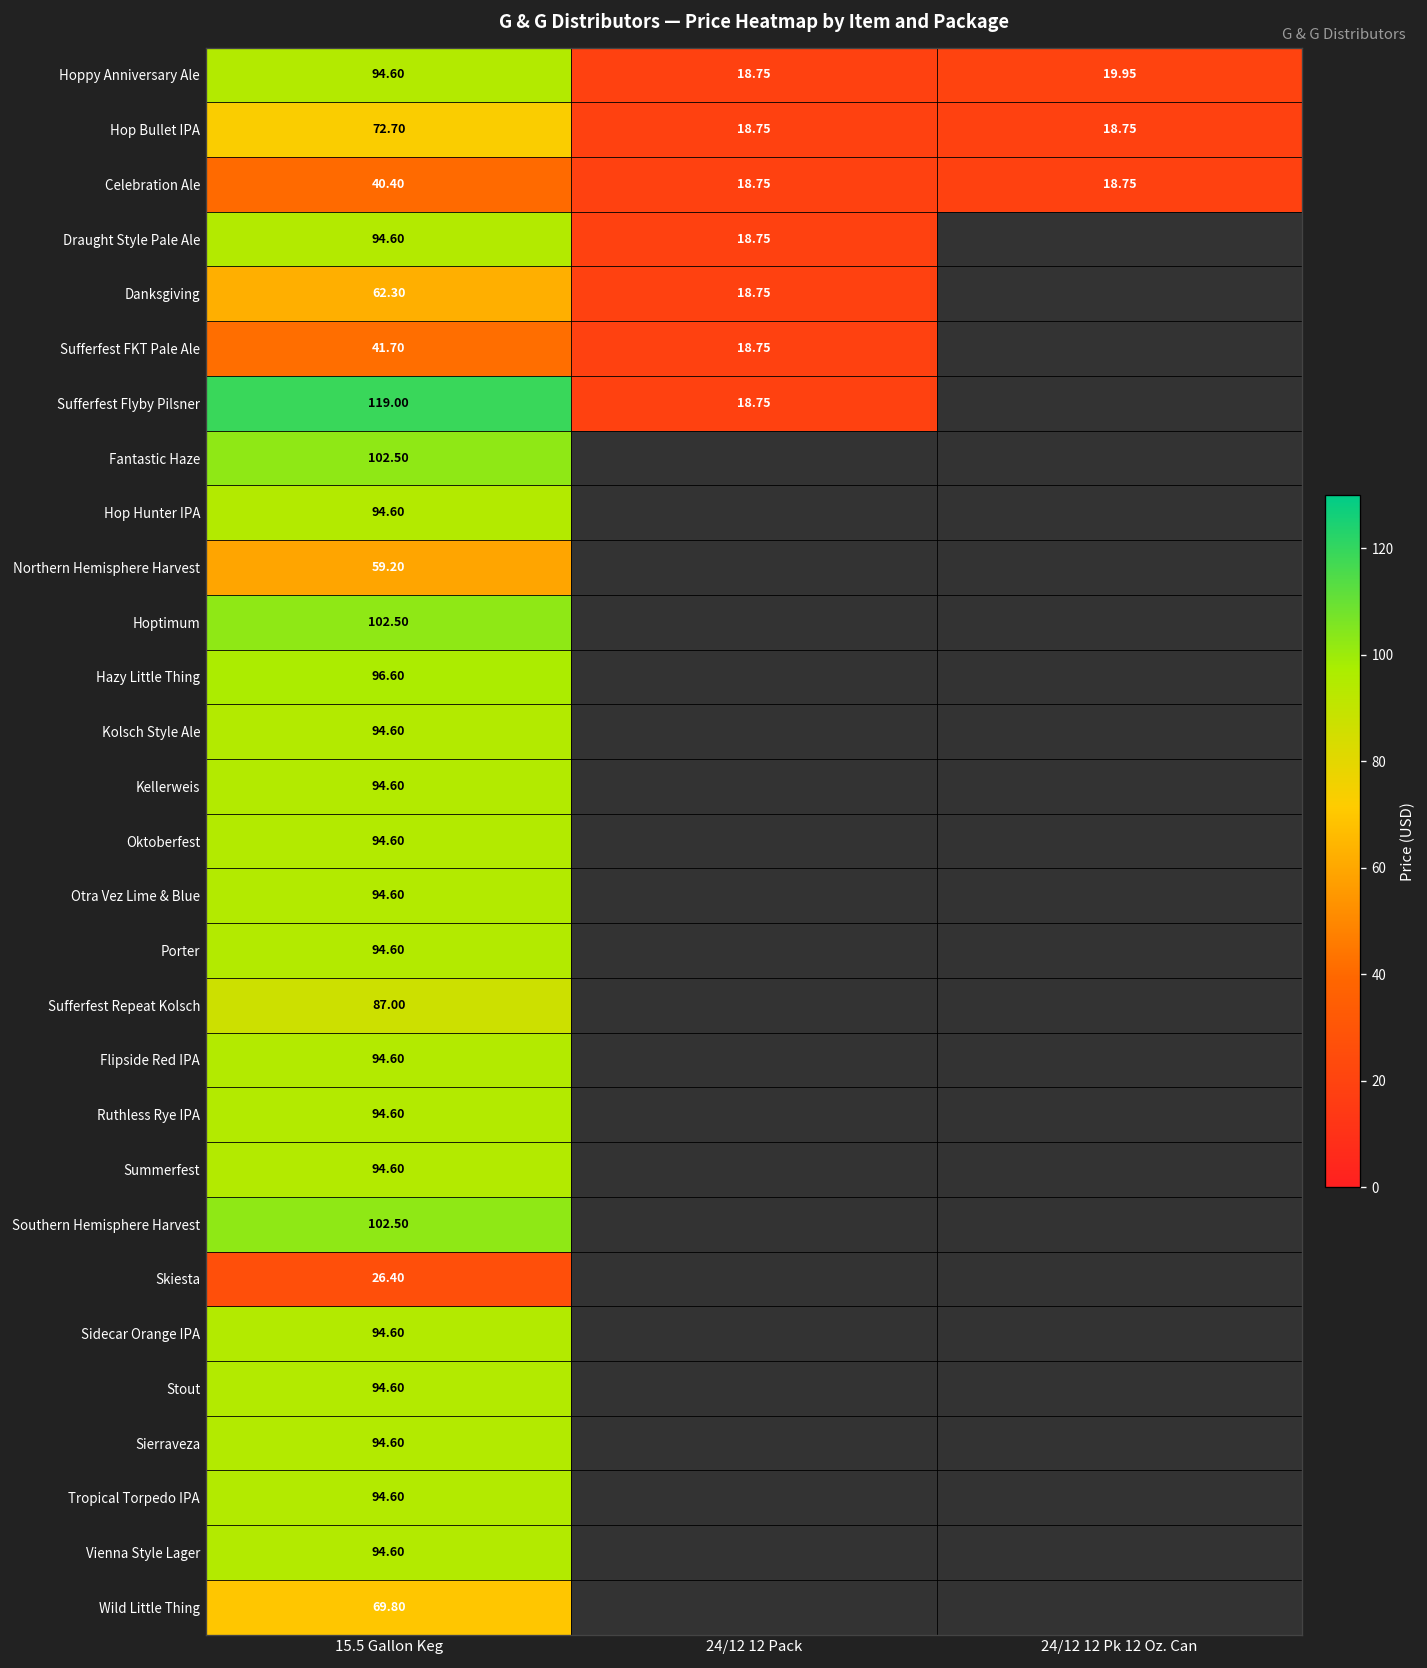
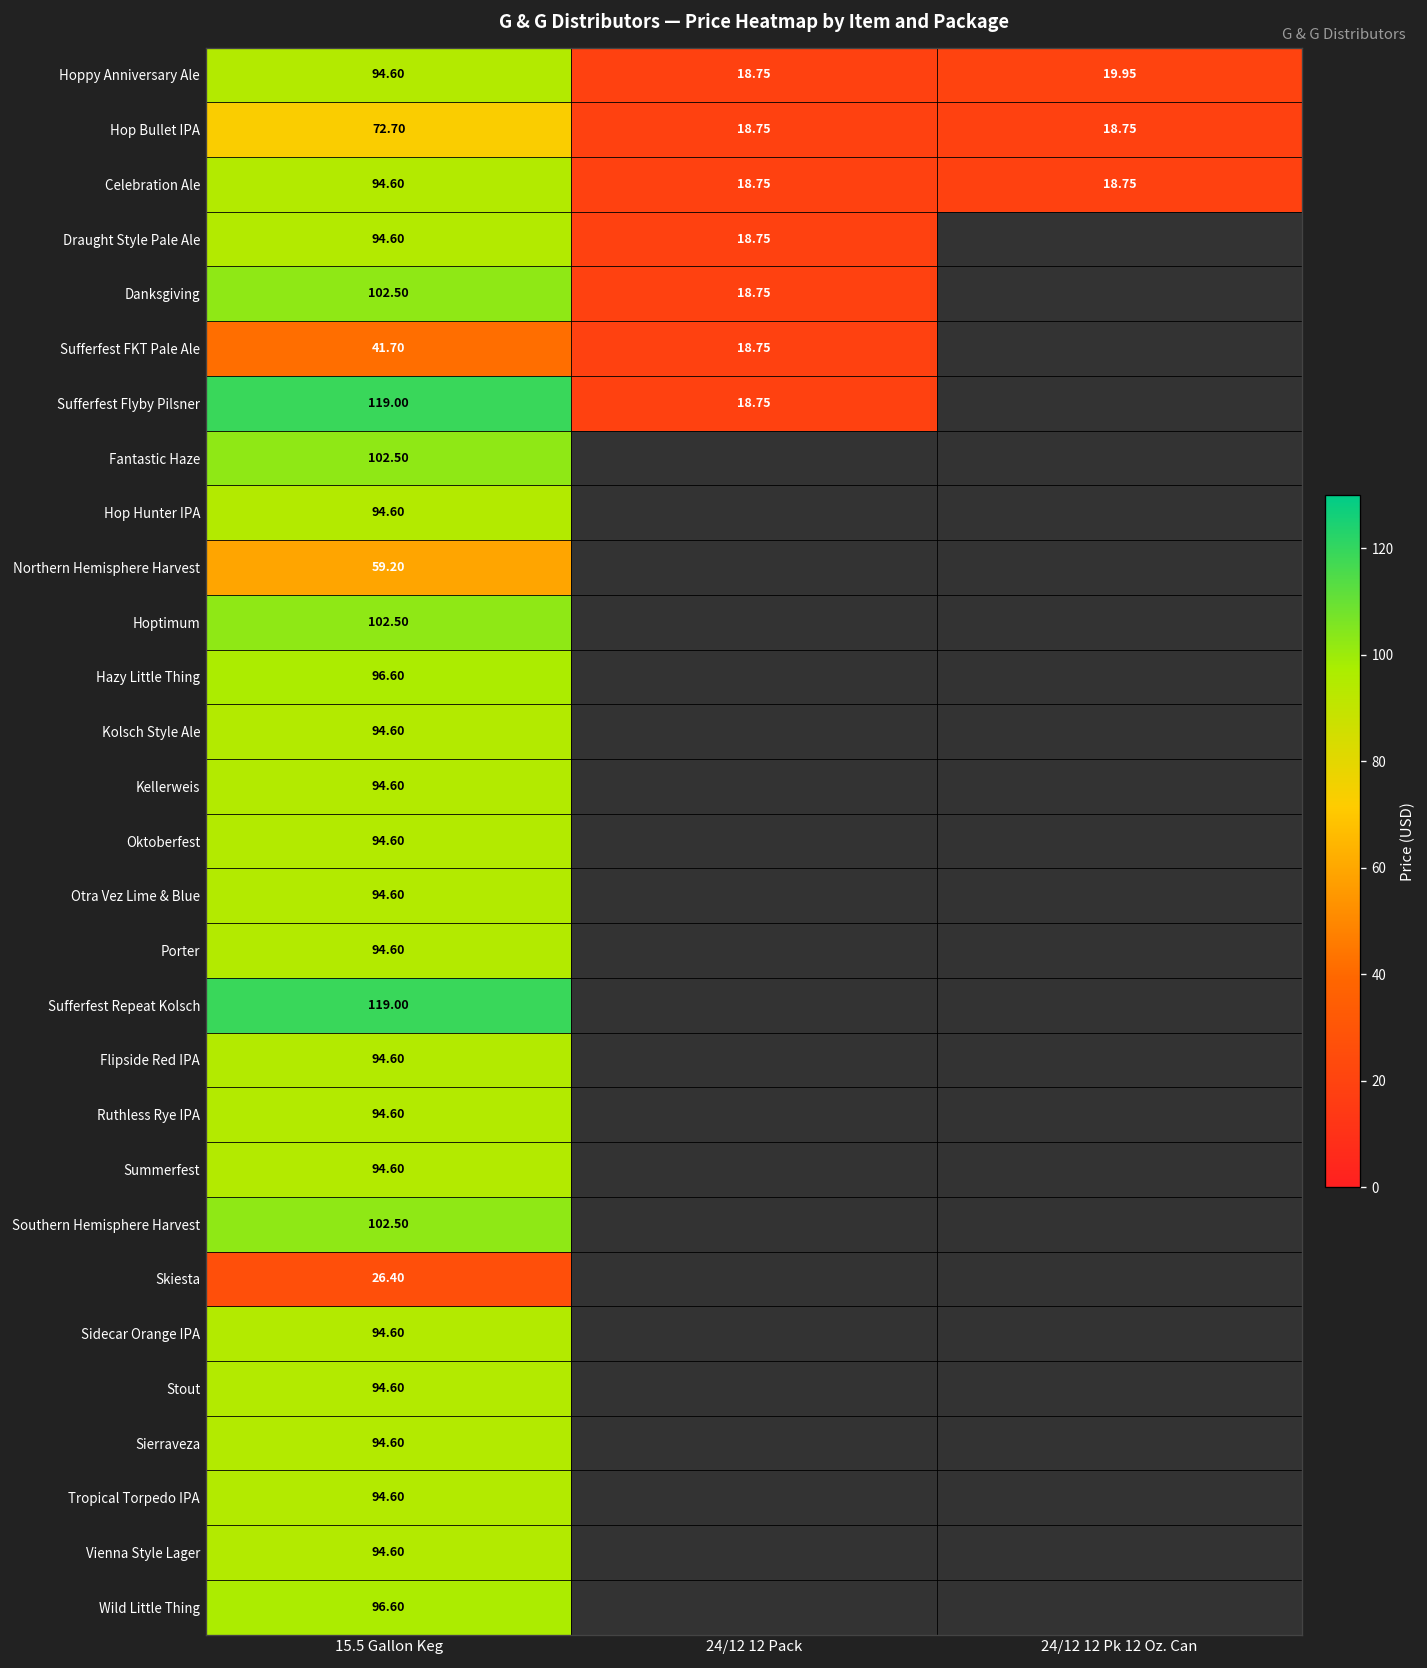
Celebration Ale, 15.5 Gallon Keg: 40.40 -> 94.60
Danksgiving, 15.5 Gallon Keg: 62.30 -> 102.50
Sufferfest Repeat Kolsch, 15.5 Gallon Keg: 87.00 -> 119.00
Wild Little Thing, 15.5 Gallon Keg: 69.80 -> 96.60
